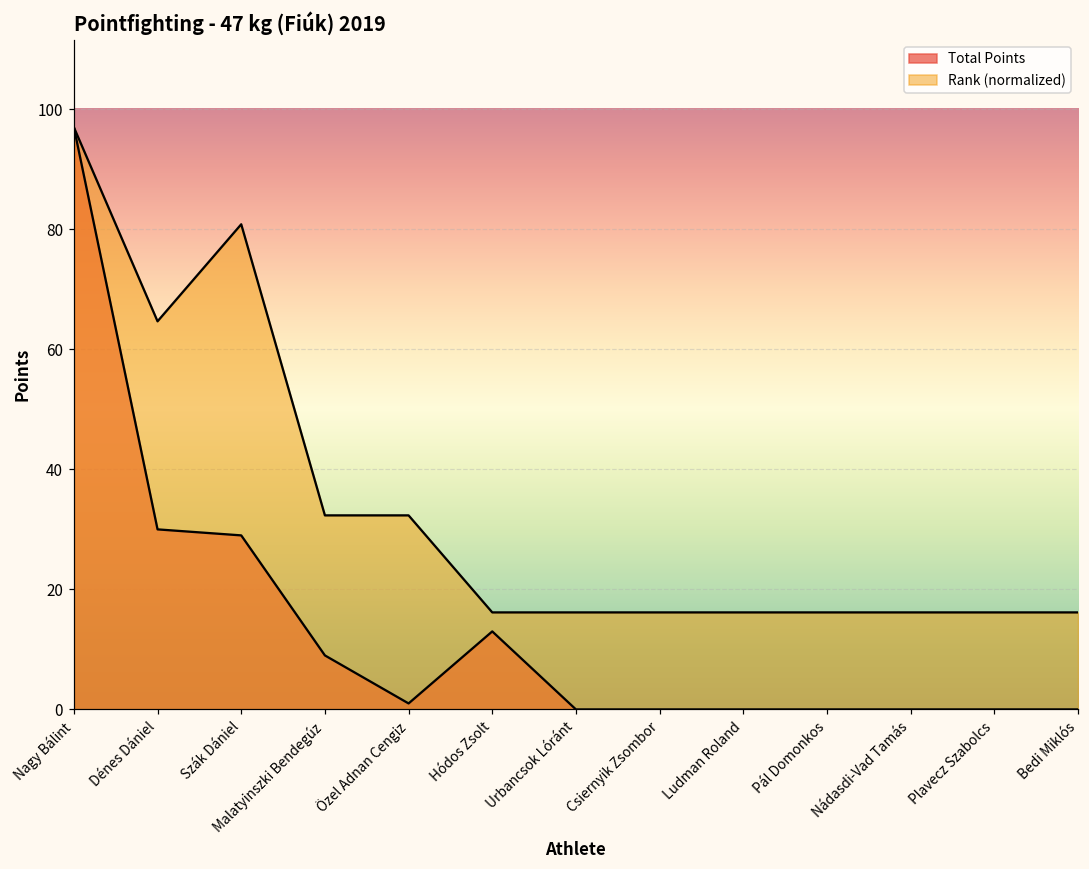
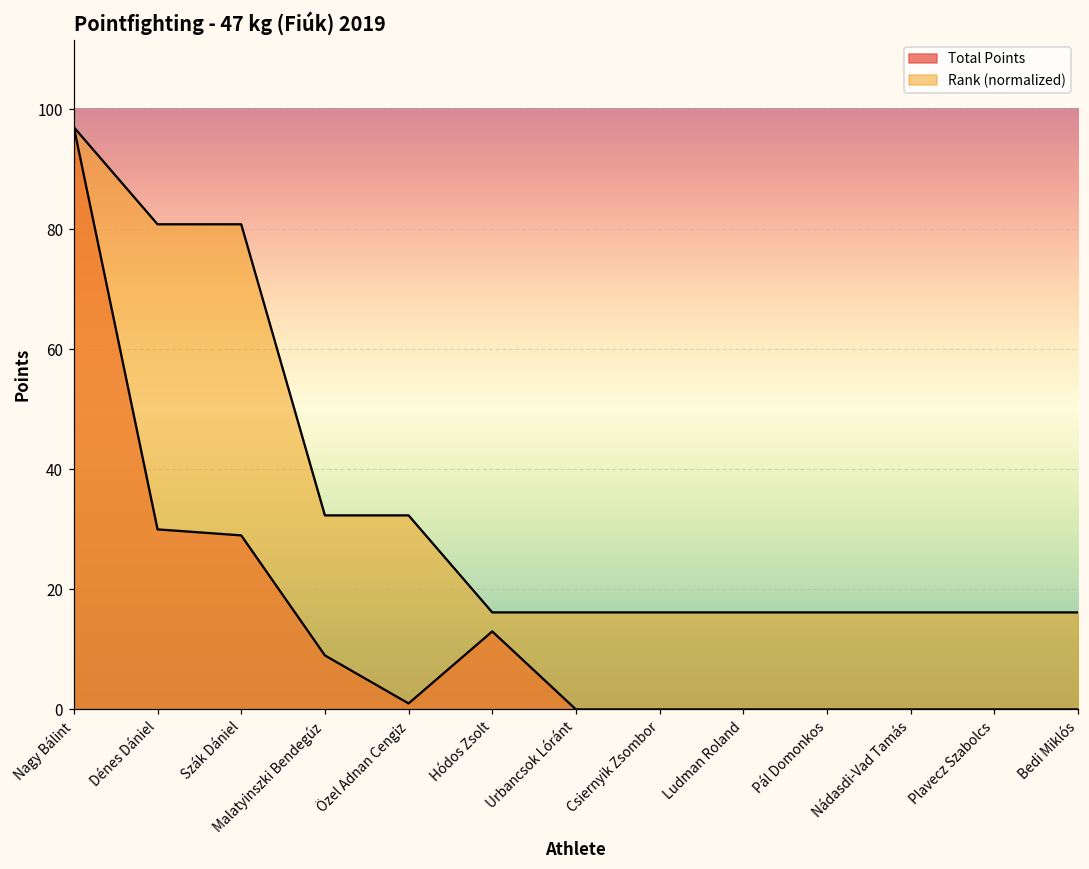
Rank (normalized), Dénes Dániel: 65 -> 81
